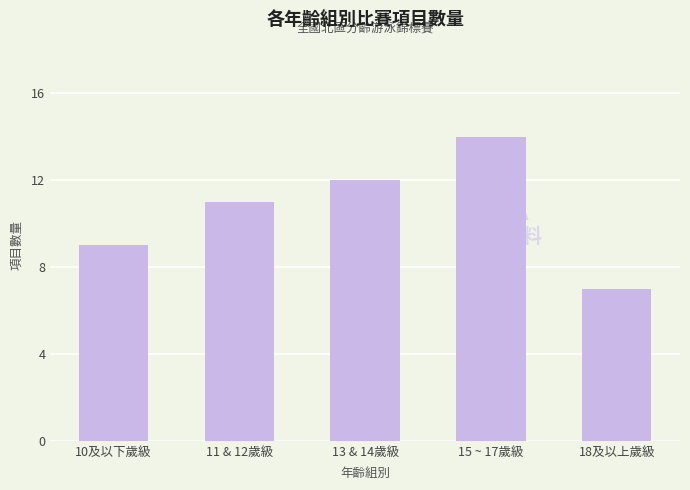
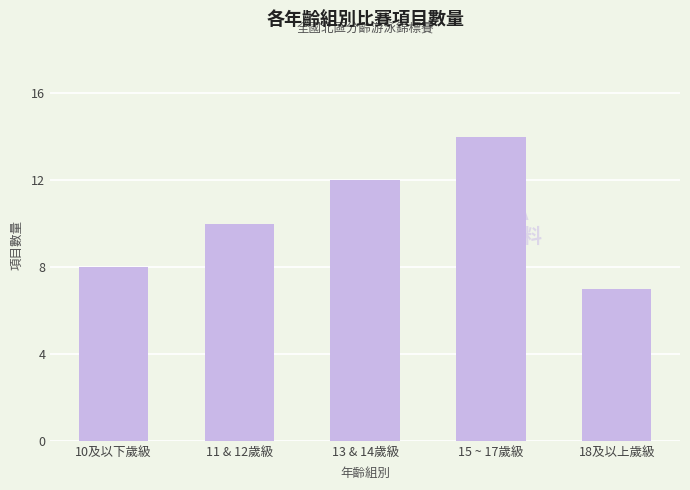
10及以下歲級: 9 -> 8
11 & 12歲級: 11 -> 10
